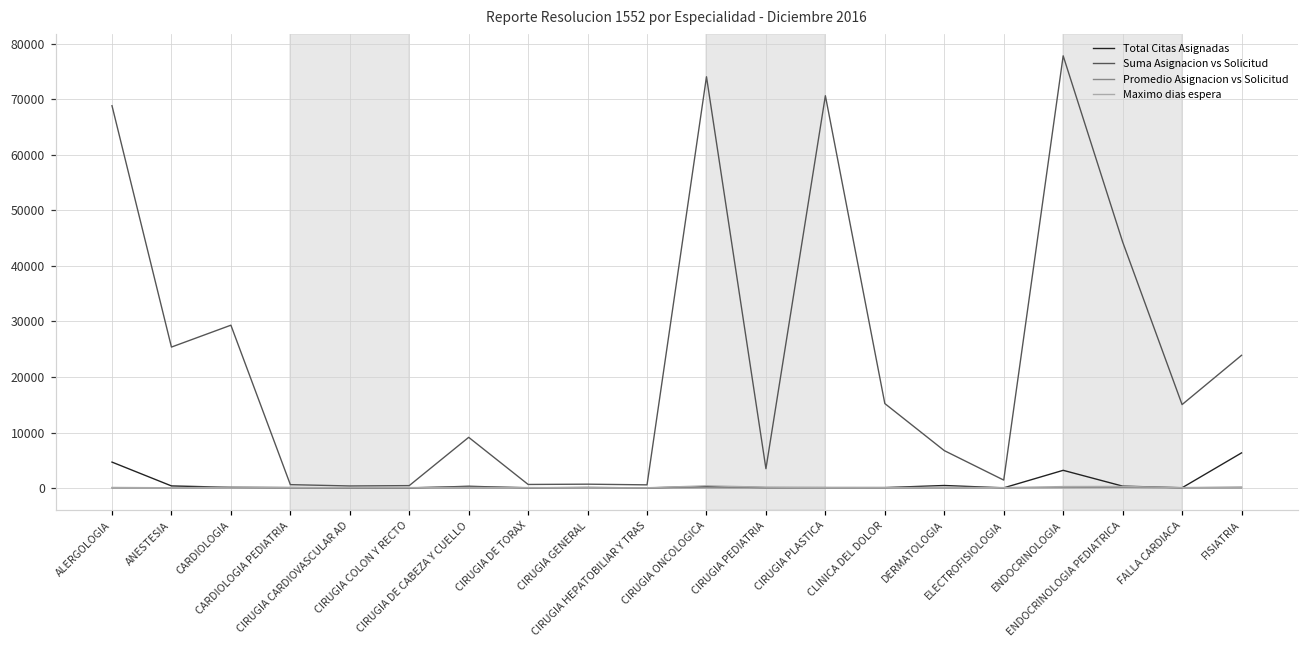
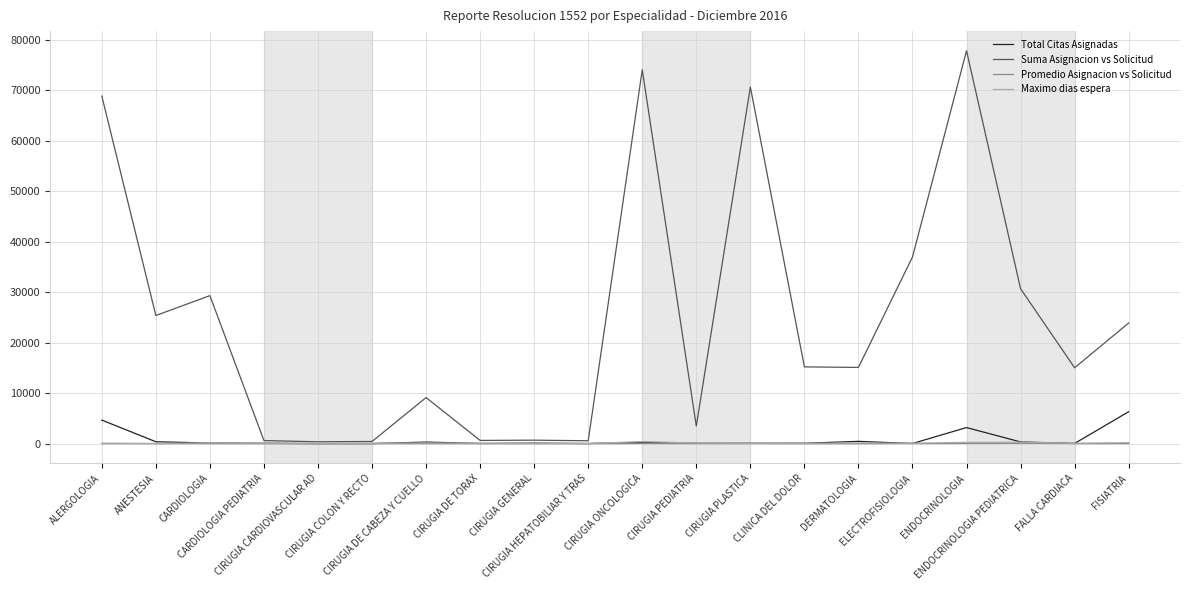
Suma Asignacion vs Solicitud, DERMATOLOGIA: 7000 -> 15000
Suma Asignacion vs Solicitud, ELECTROFISIOLOGIA: 1000 -> 37000
Suma Asignacion vs Solicitud, ENDOCRINOLOGIA PEDIATRICA: 44000 -> 31000
